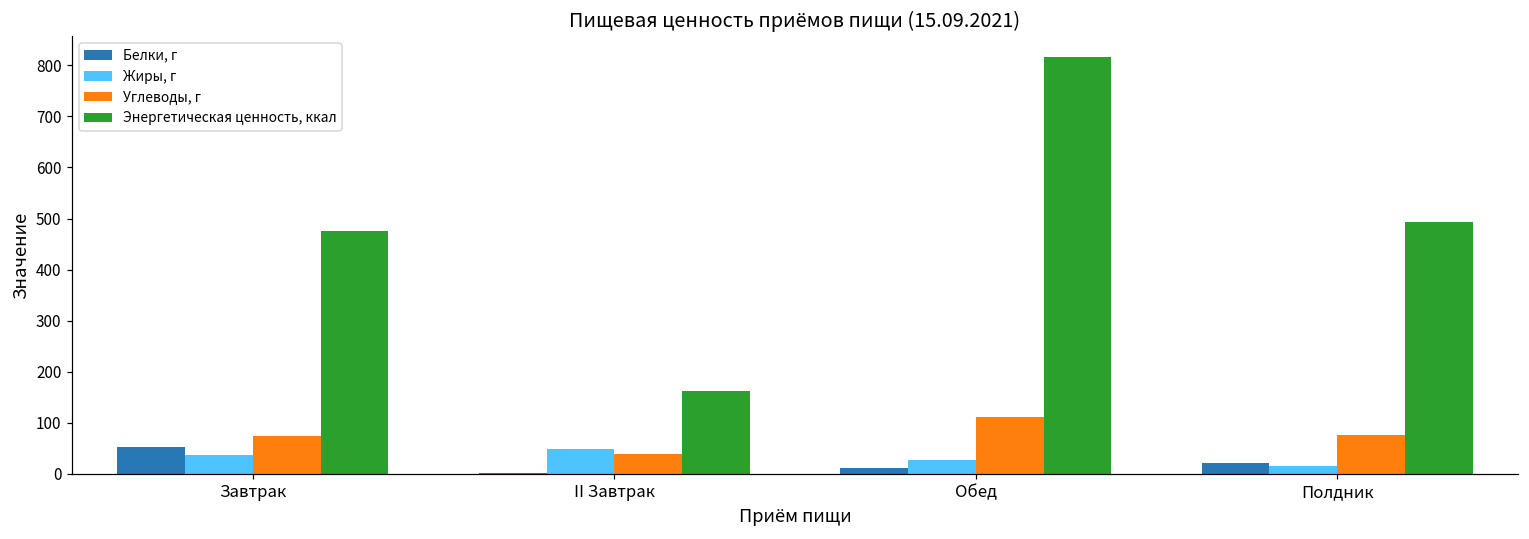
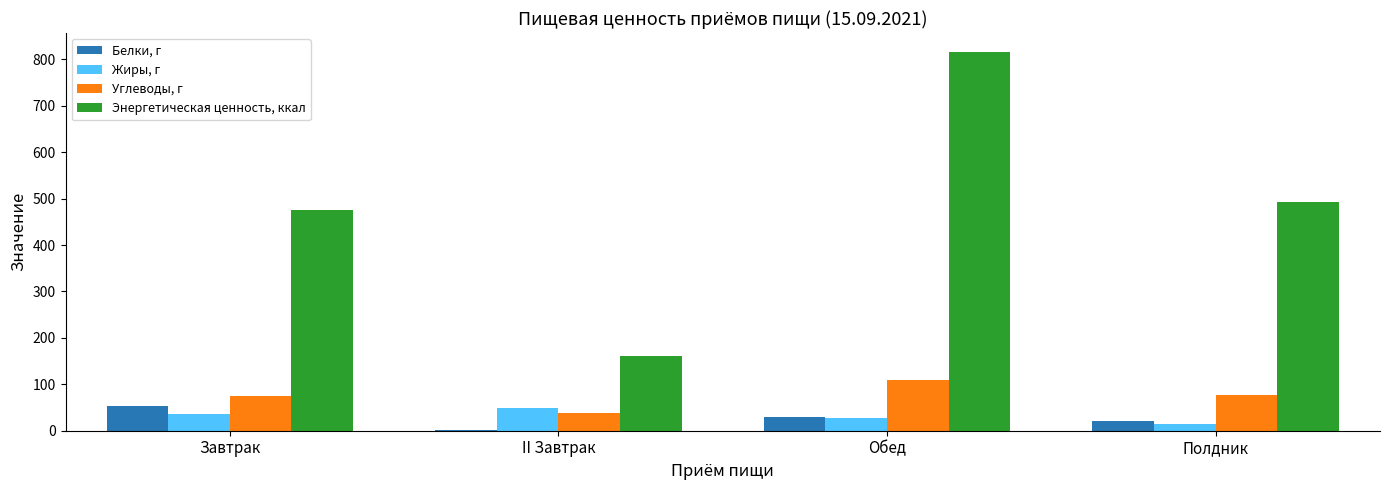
Белки, г, Обед: 10 -> 30
